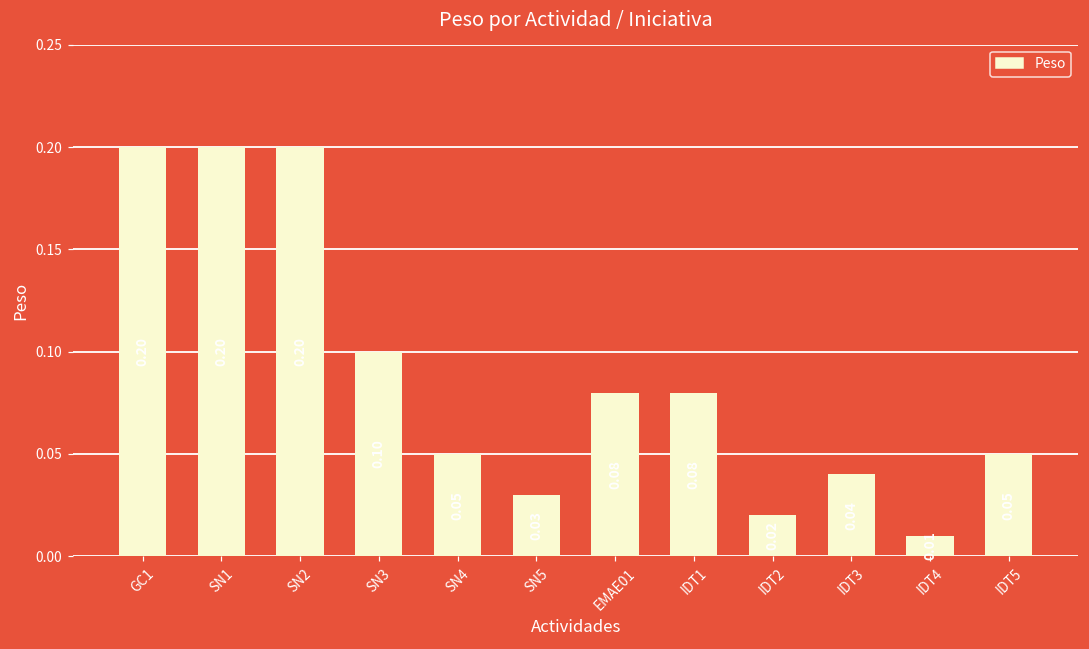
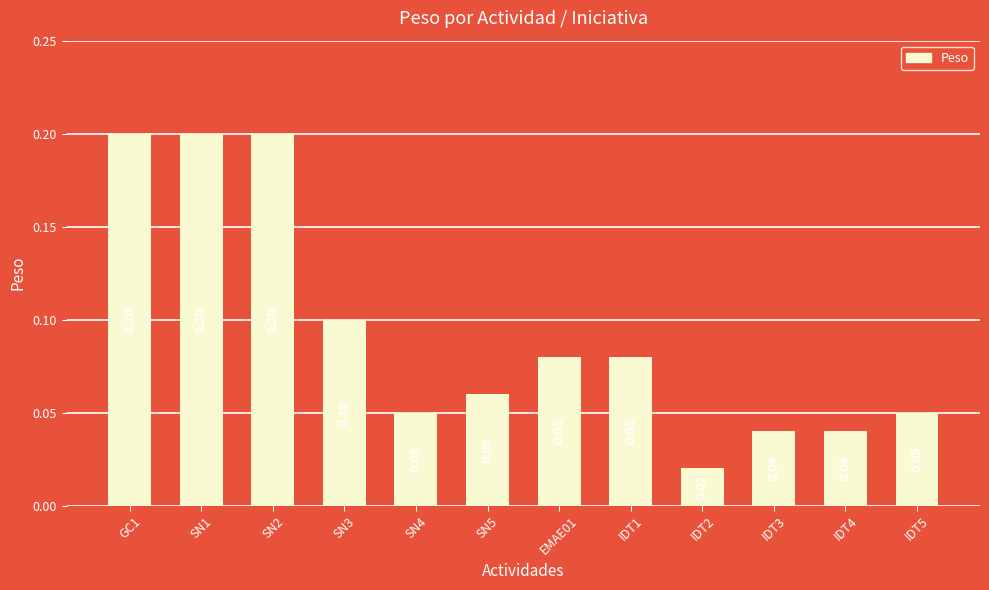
SN5: 0.03 -> 0.06
IDT4: 0.01 -> 0.04
